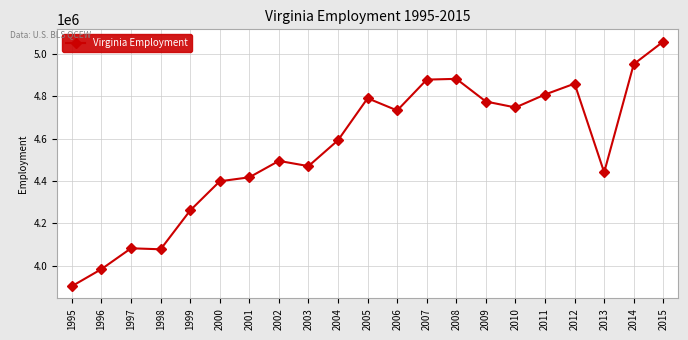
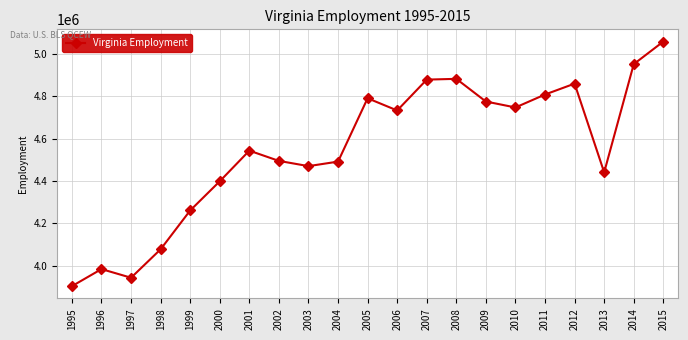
1997: 4080000 -> 3940000
2001: 4420000 -> 4540000
2004: 4590000 -> 4490000
